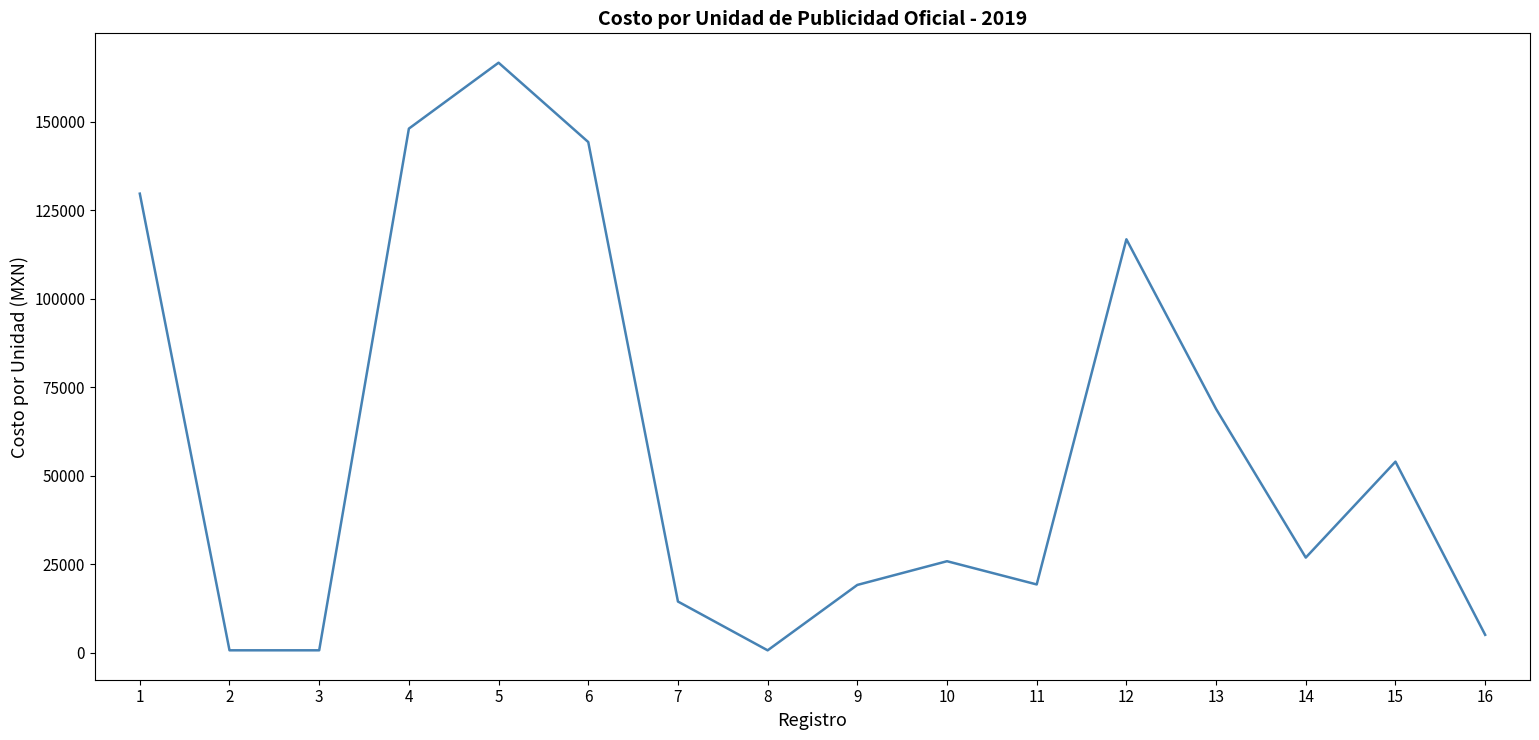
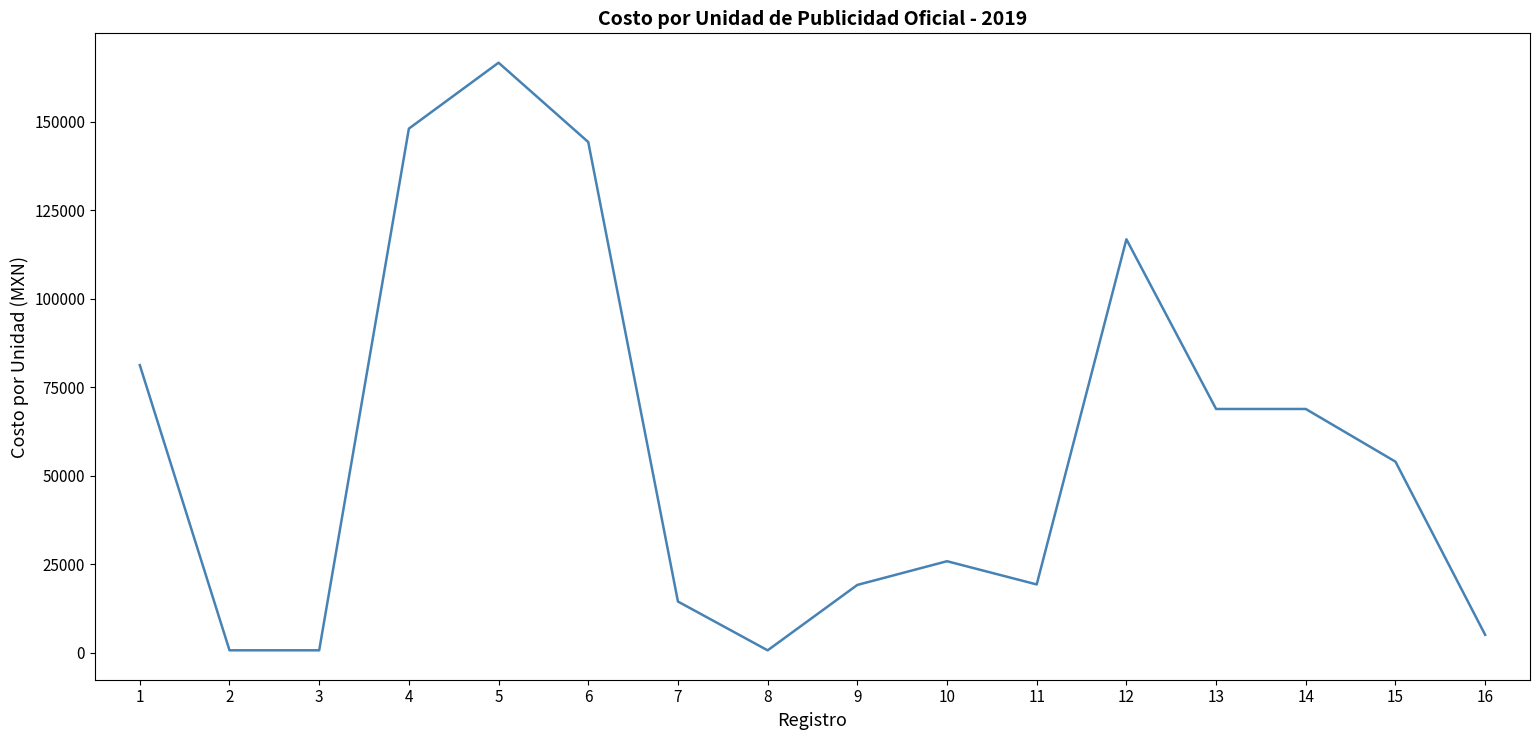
1: 130000 -> 81000
14: 27000 -> 69000
